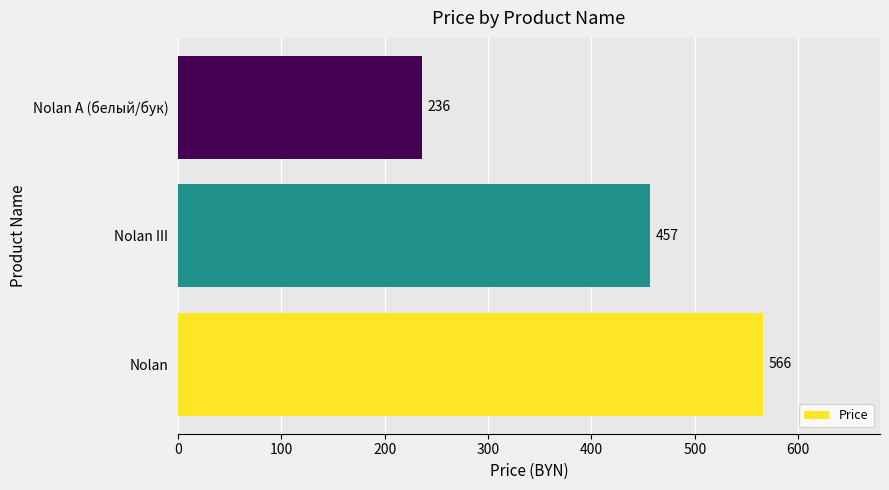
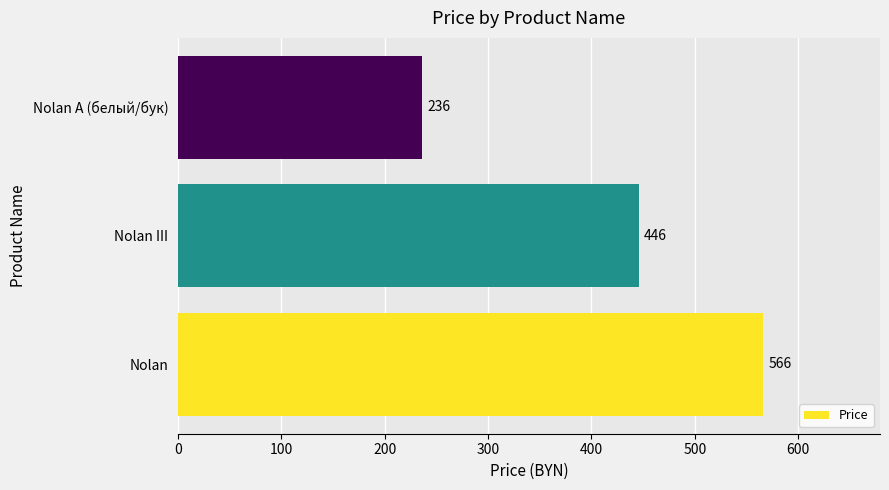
Nolan III: 457 -> 446
